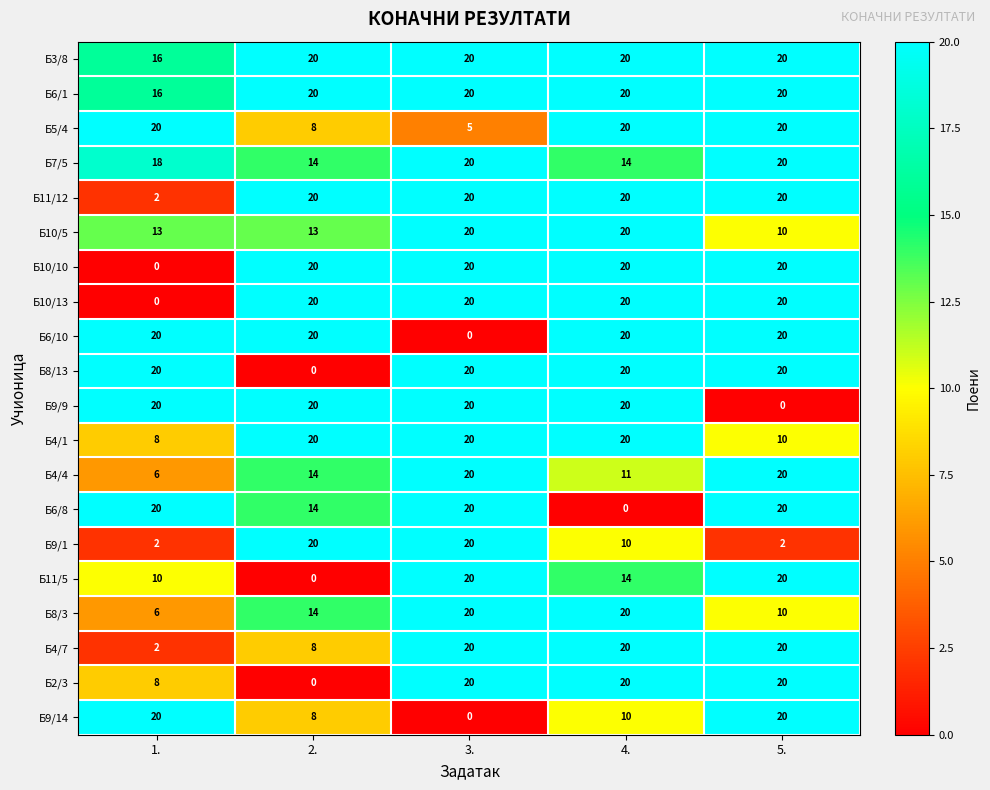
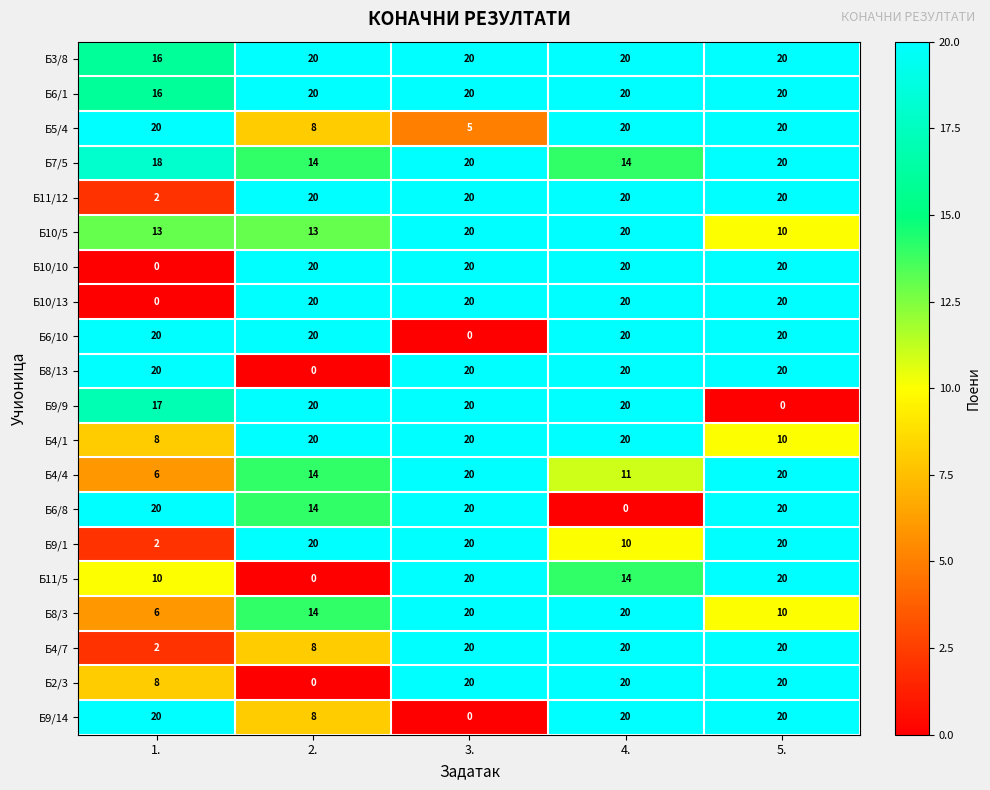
Б9/9, 1.: 20 -> 17
Б9/1, 5.: 2 -> 20
Б9/14, 4.: 10 -> 20
